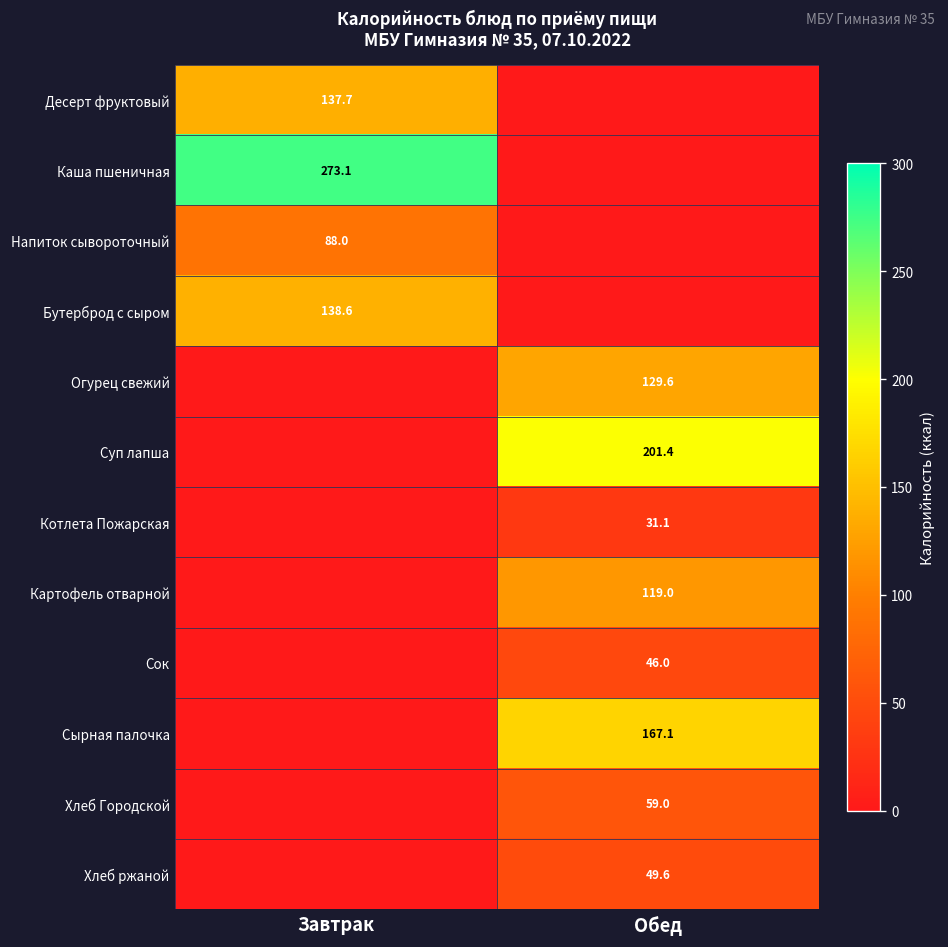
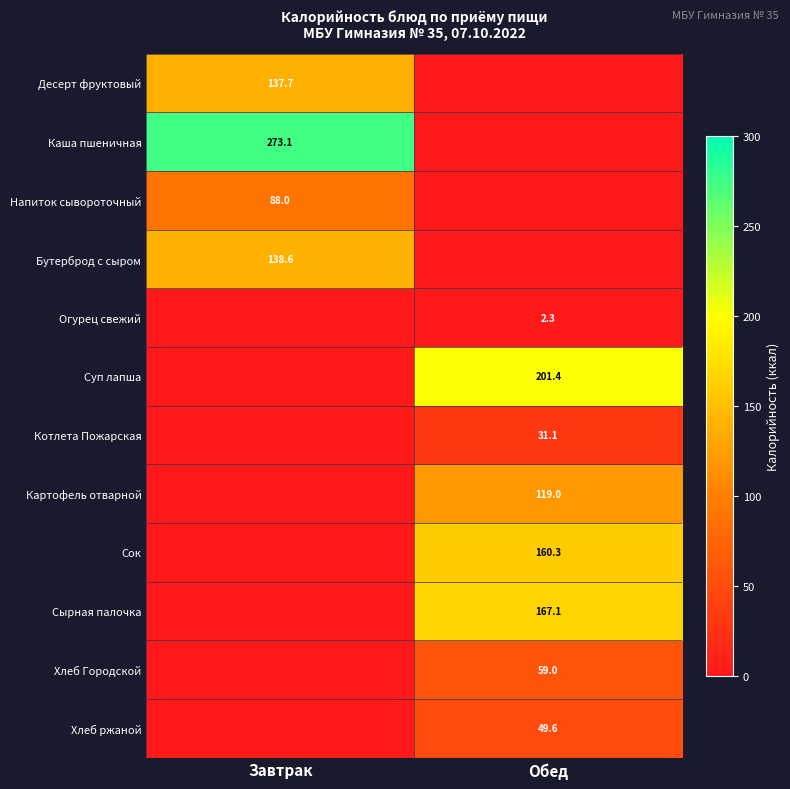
Огурец свежий, Обед: 129.6 -> 2.3
Сок, Обед: 46.0 -> 160.3
